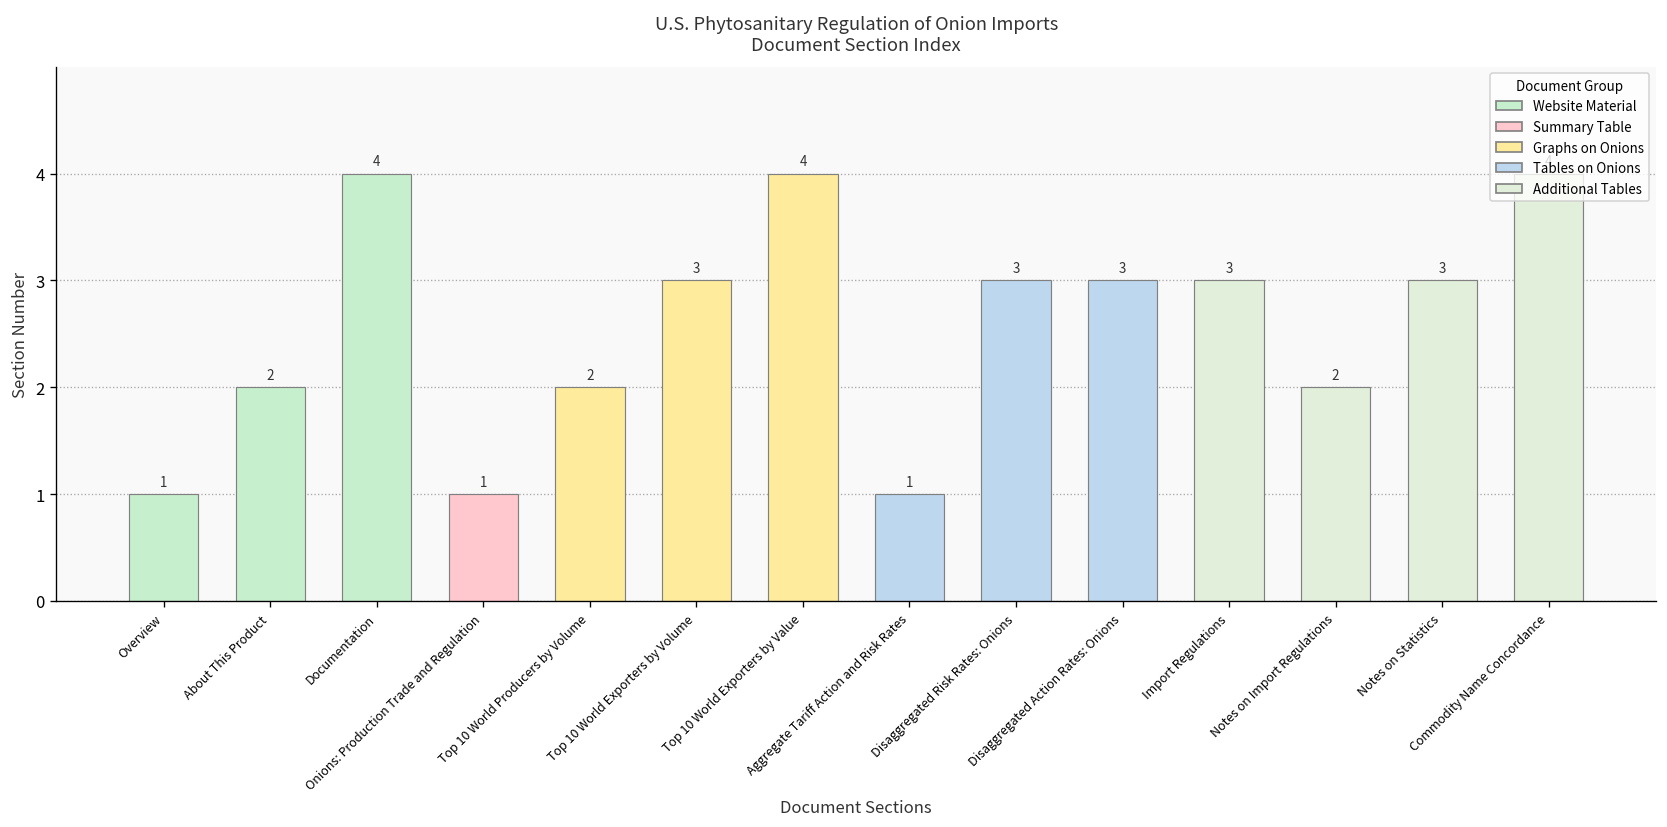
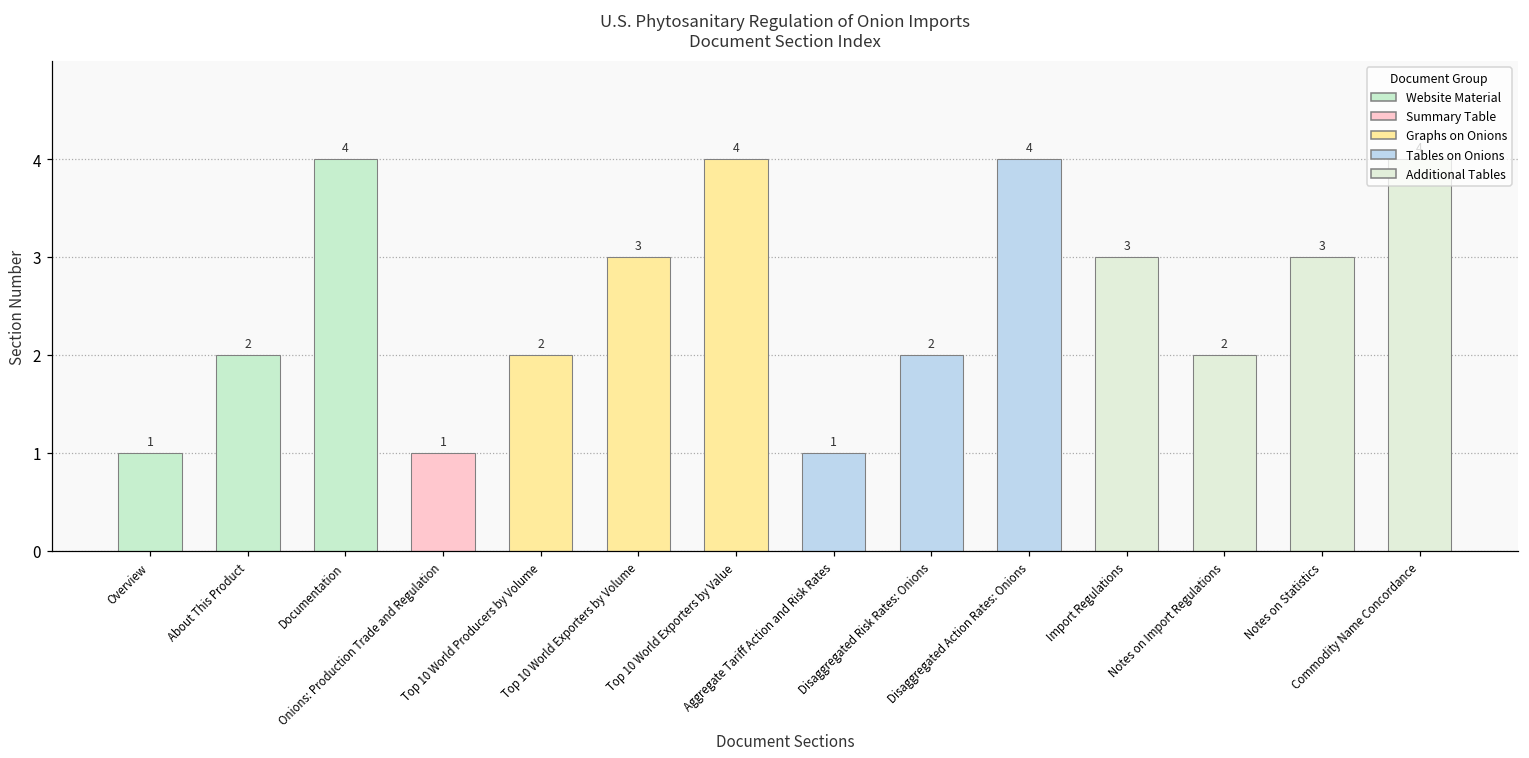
Disaggregated Risk Rates: Onions: 3 -> 2
Disaggregated Action Rates: Onions: 3 -> 4
